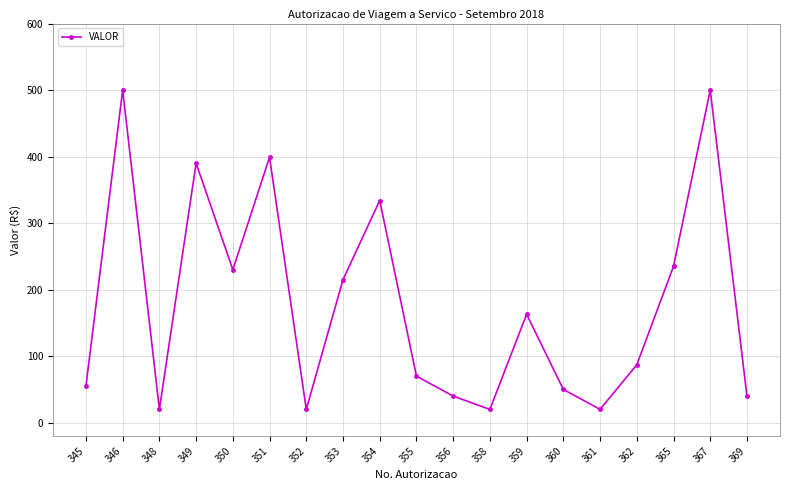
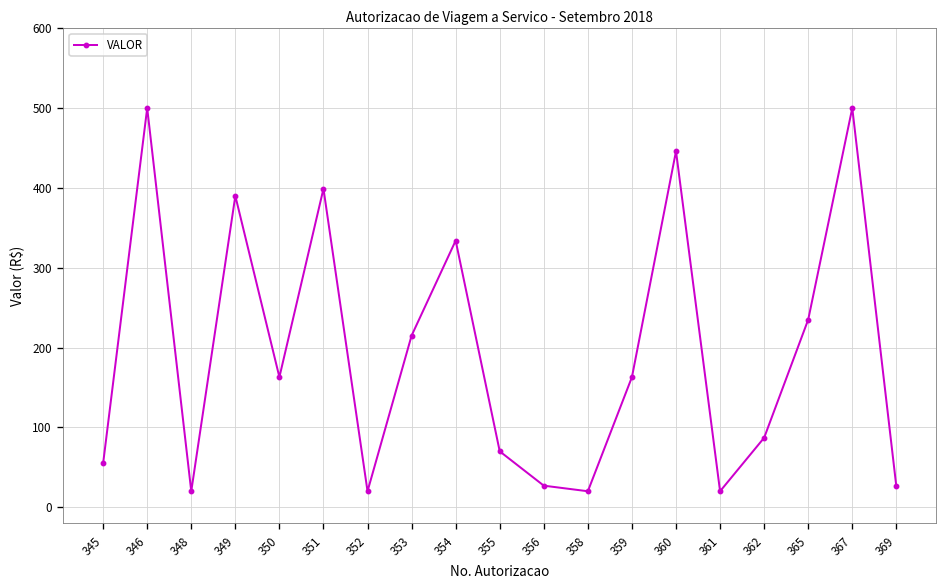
350: 230 -> 160
356: 40 -> 30
360: 50 -> 450
369: 40 -> 30
